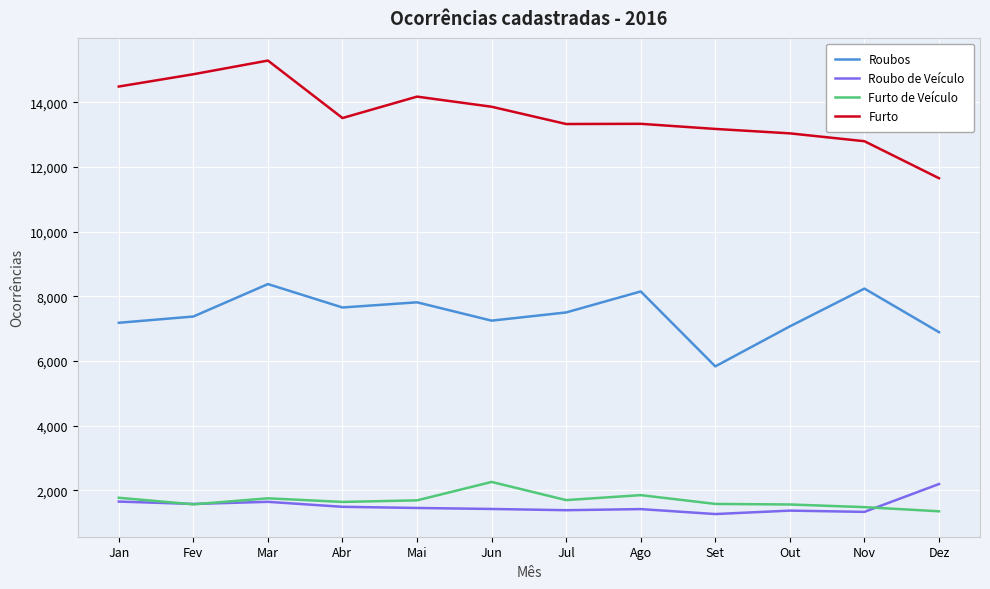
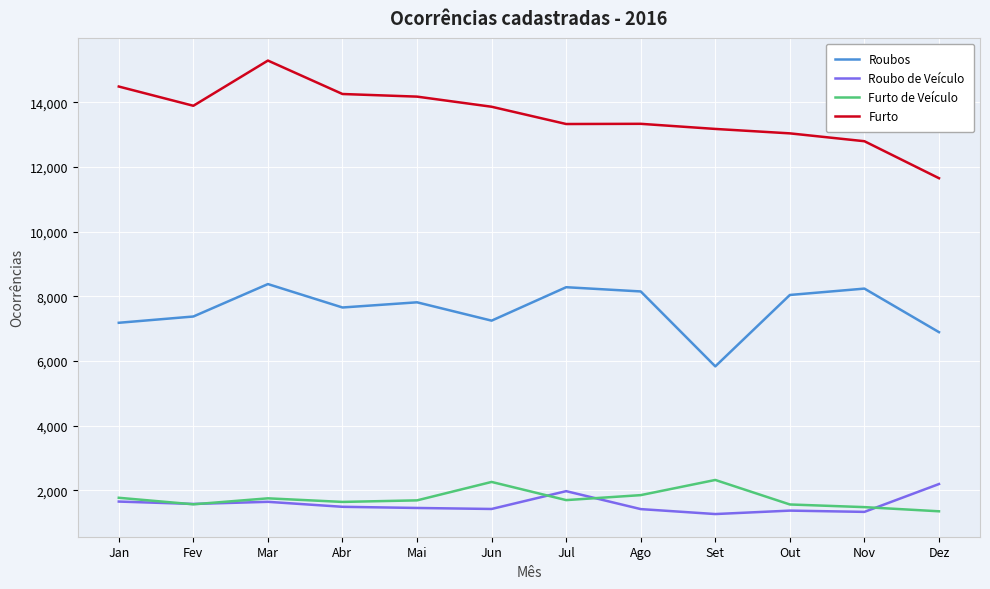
Furto, Fev: 14,900 -> 13,900
Furto, Abr: 13,500 -> 14,300
Roubos, Jul: 7,500 -> 8,300
Roubo de Veículo, Jul: 1,400 -> 2,000
Furto de Veículo, Set: 1,600 -> 2,300
Roubos, Out: 7,100 -> 8,000
